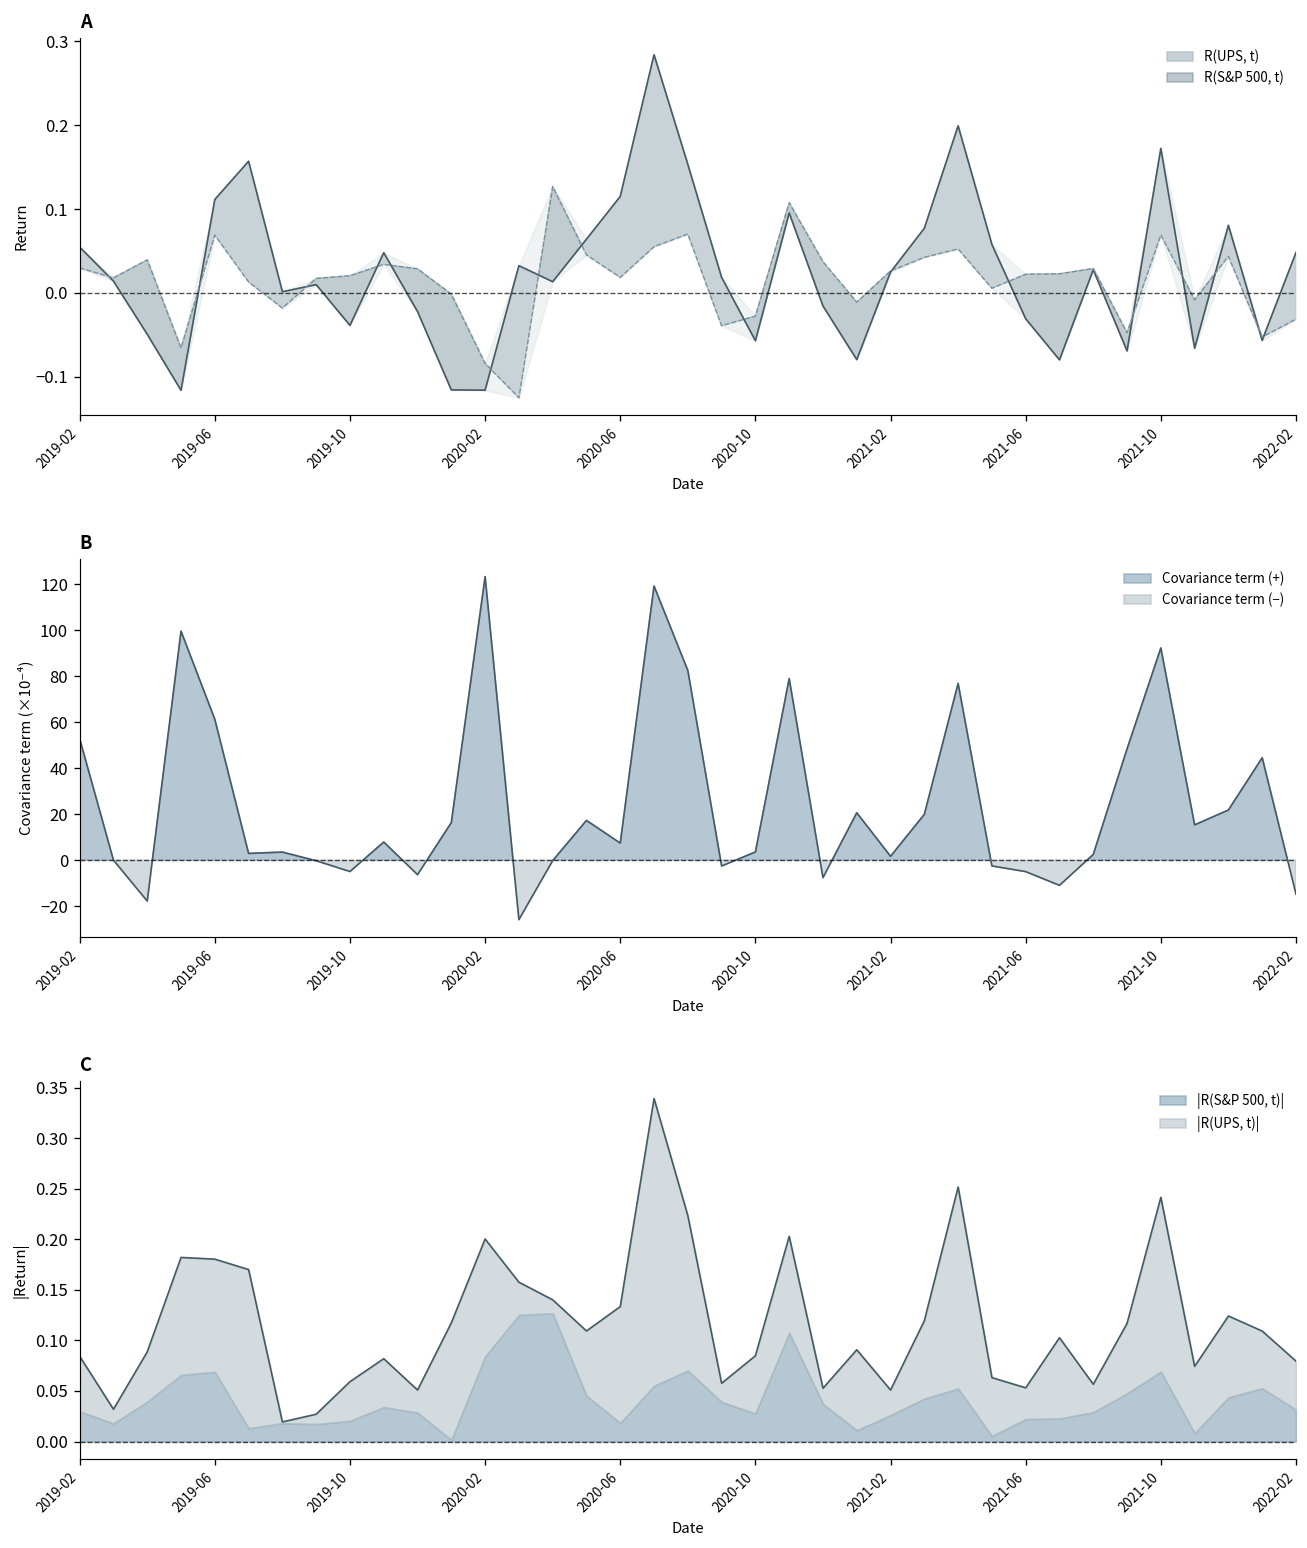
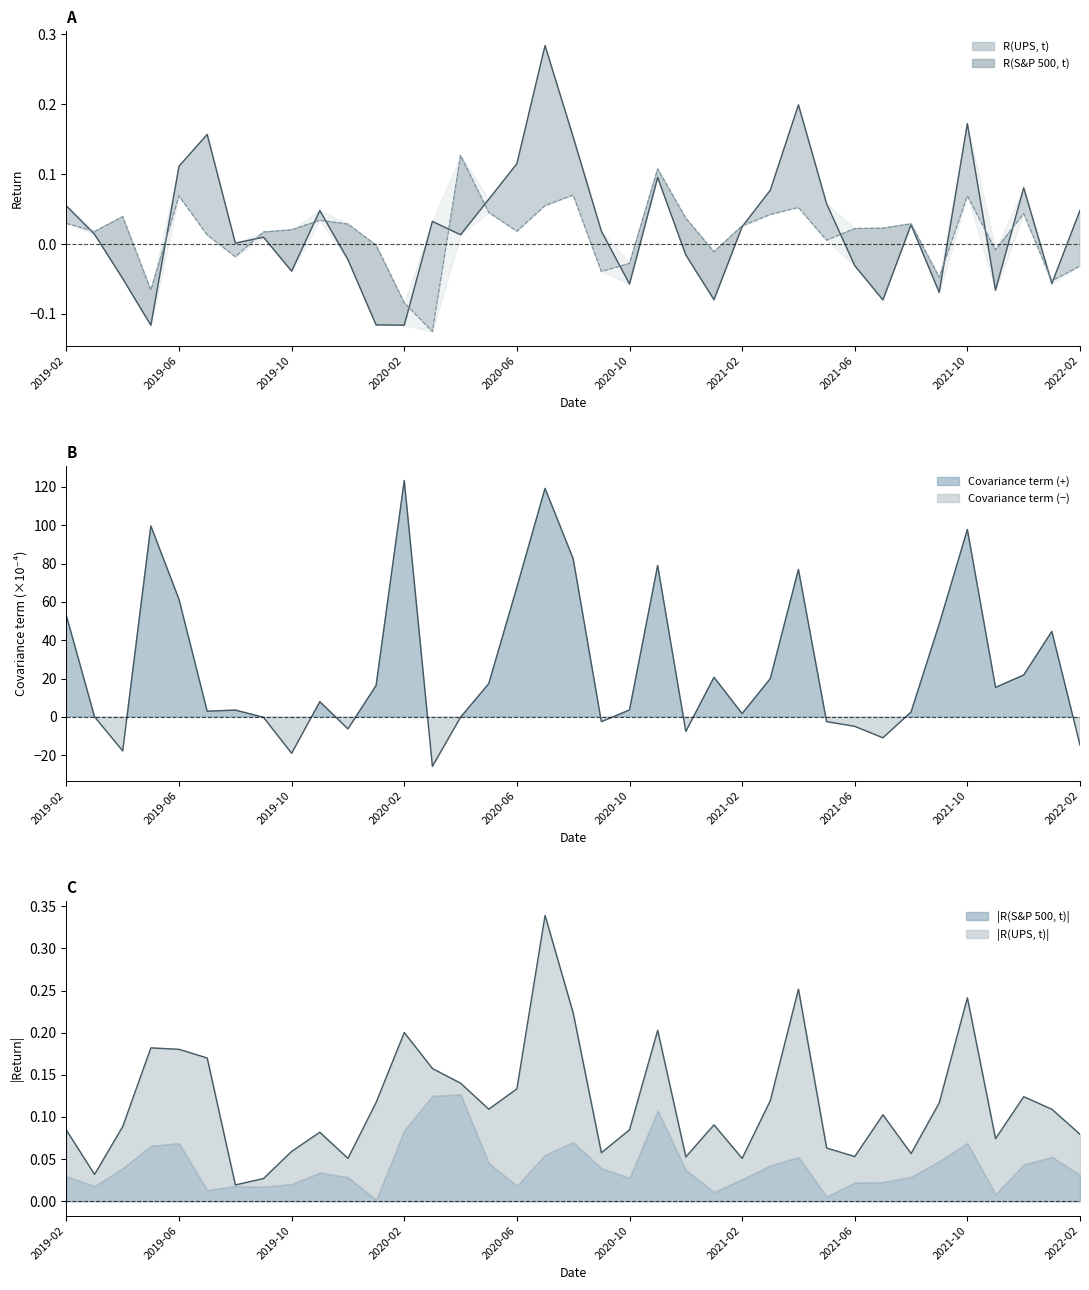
B, 2019-10: -5 -> -19
B, 2020-06: 7 -> 68
B, 2021-10: 92 -> 98
